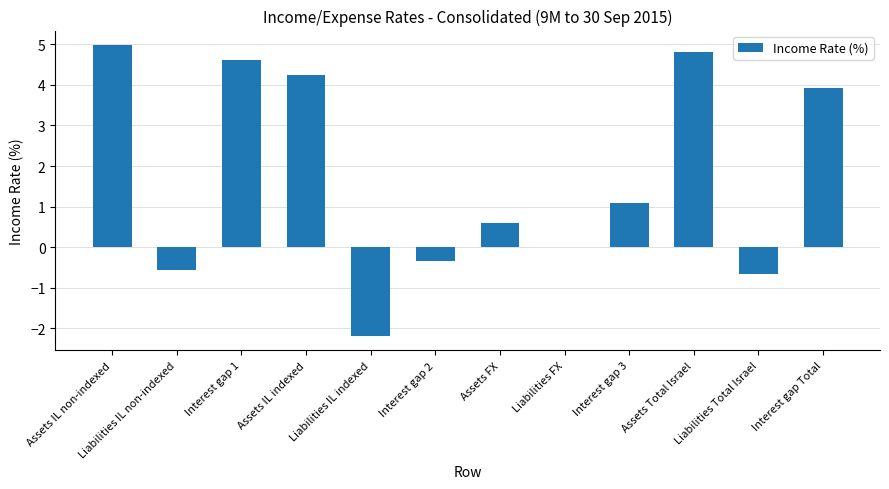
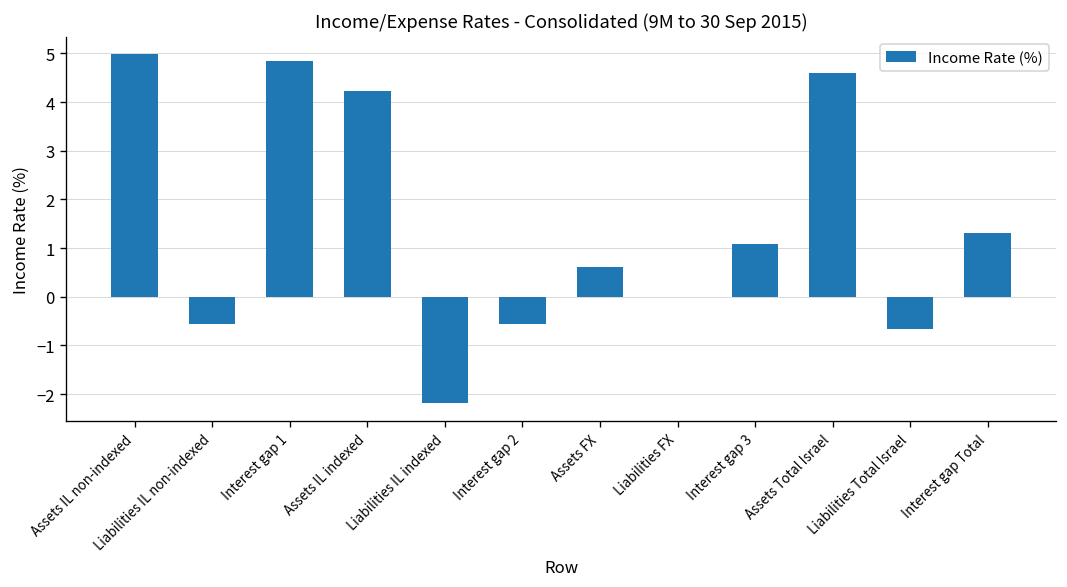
Interest gap 1: 4.6 -> 4.8
Interest gap 2: -0.3 -> -0.6
Assets Total Israel: 4.8 -> 4.6
Interest gap Total: 3.9 -> 1.3
